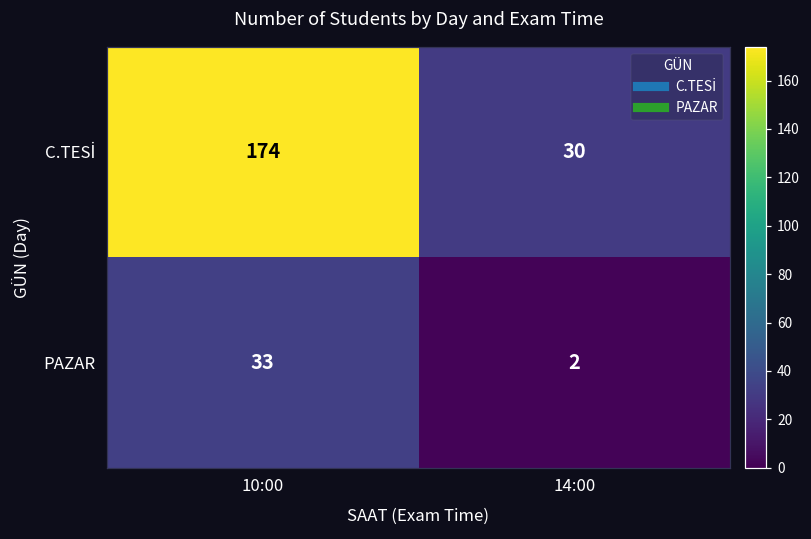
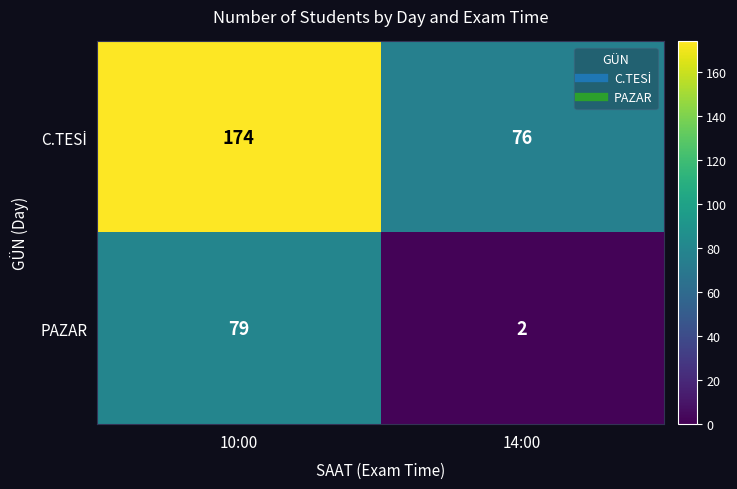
C.TESİ, 14:00: 30 -> 76
PAZAR, 10:00: 33 -> 79
